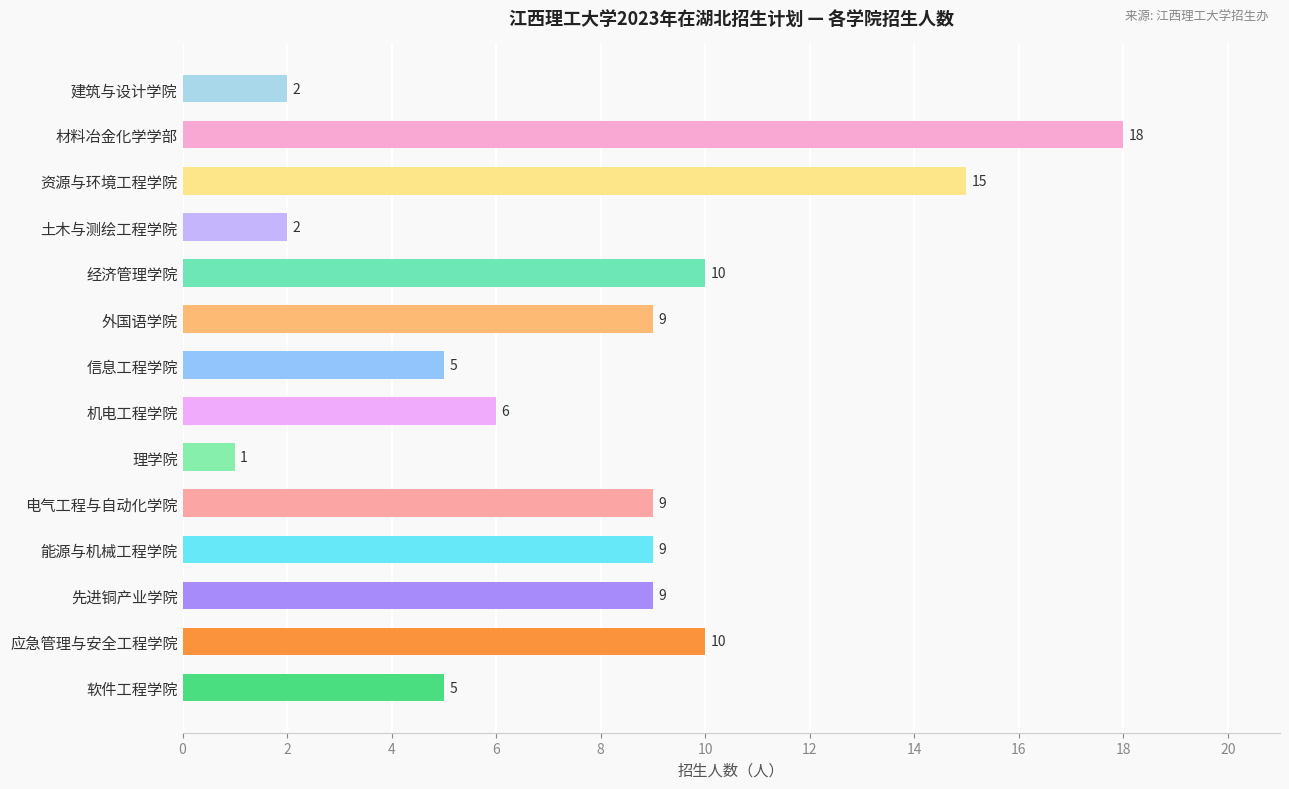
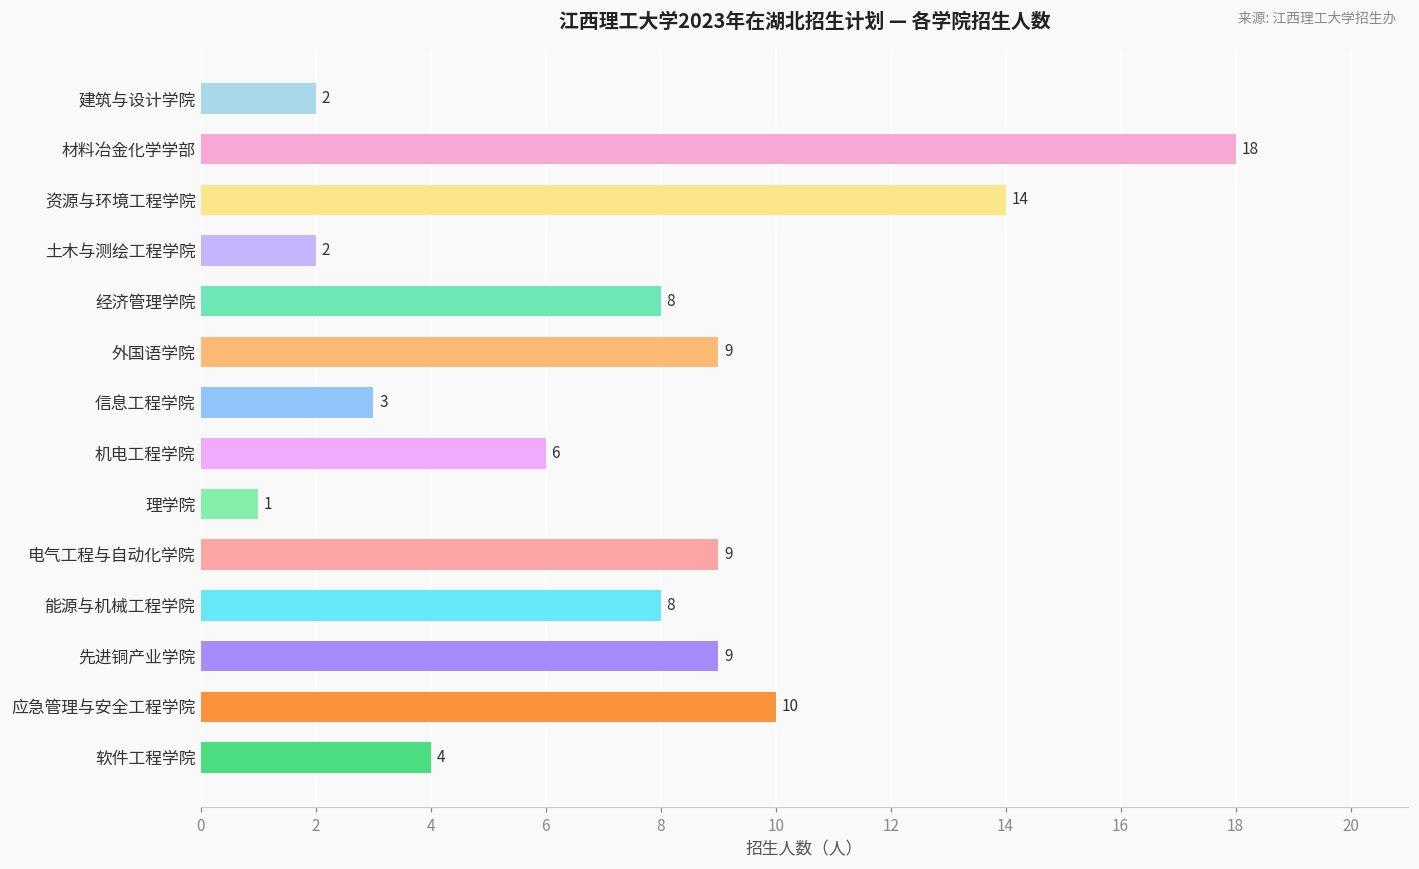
资源与环境工程学院: 15 -> 14
经济管理学院: 10 -> 8
信息工程学院: 5 -> 3
能源与机械工程学院: 9 -> 8
软件工程学院: 5 -> 4
